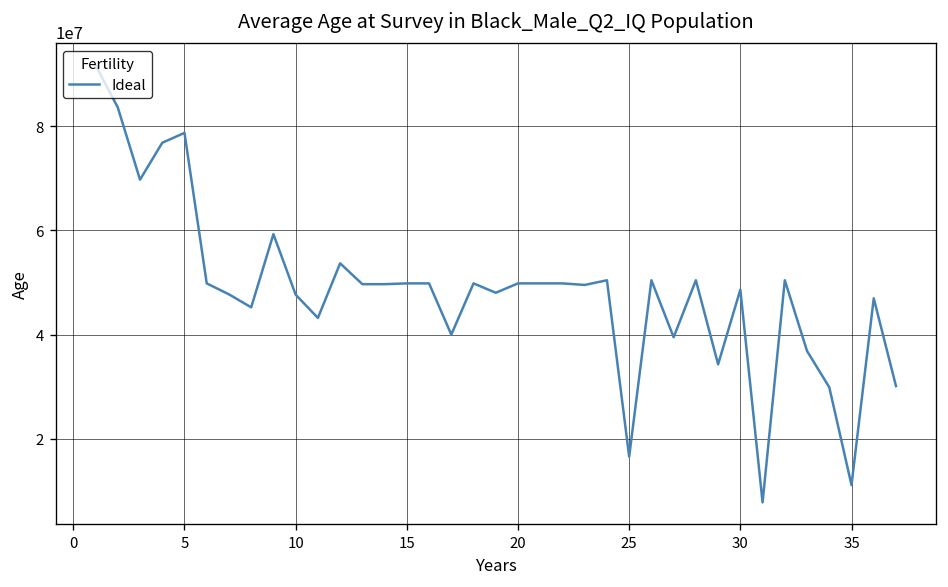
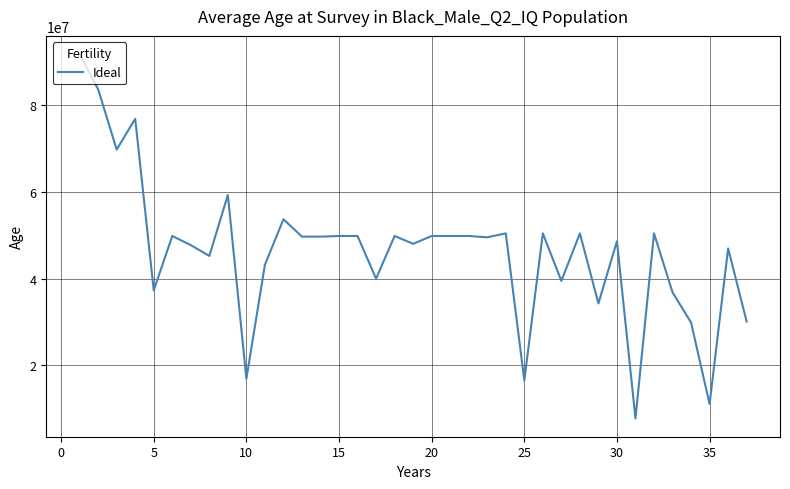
5: 79000000 -> 37000000
10: 48000000 -> 17000000
